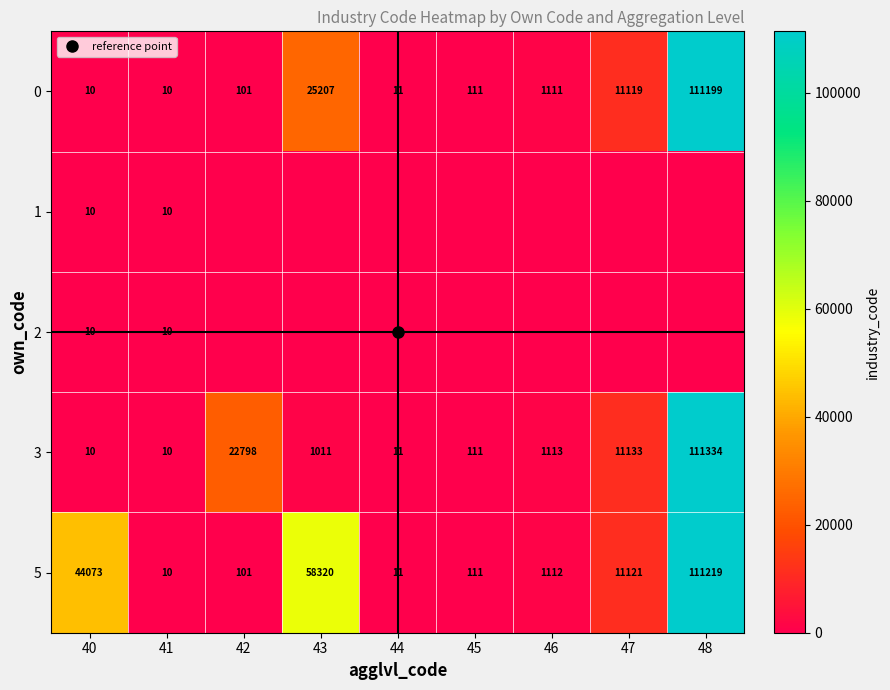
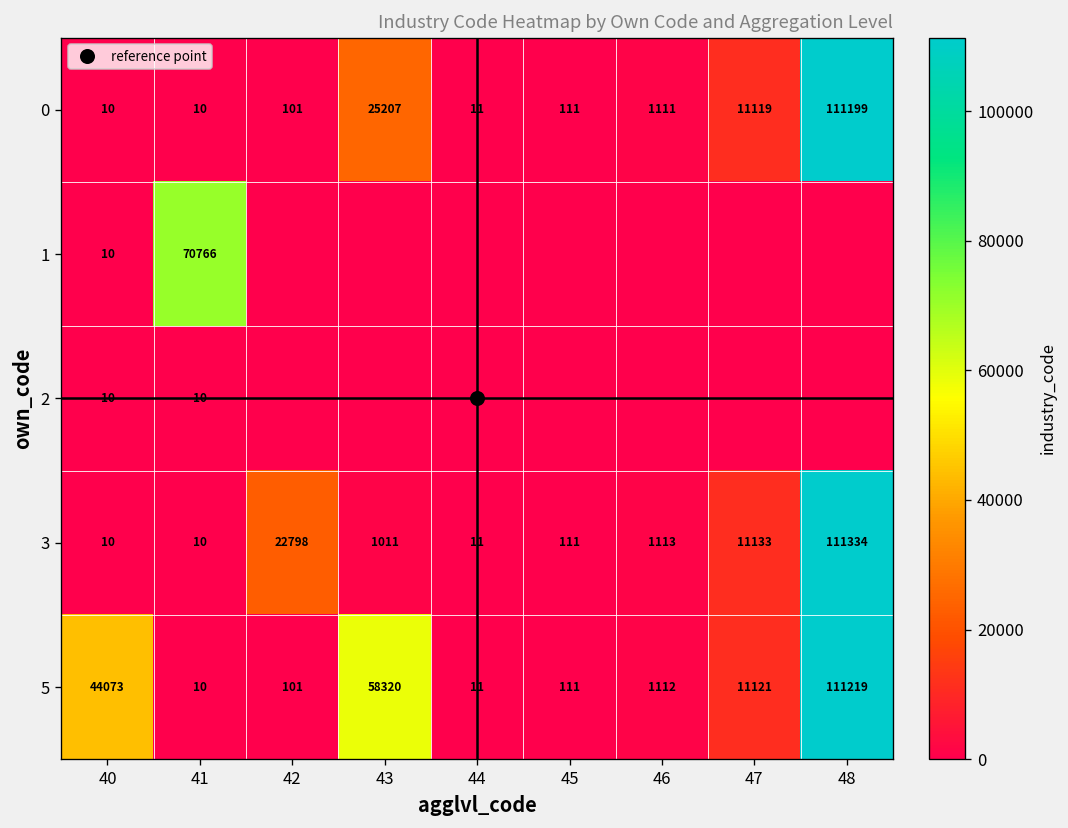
1, 41: 10 -> 70766
